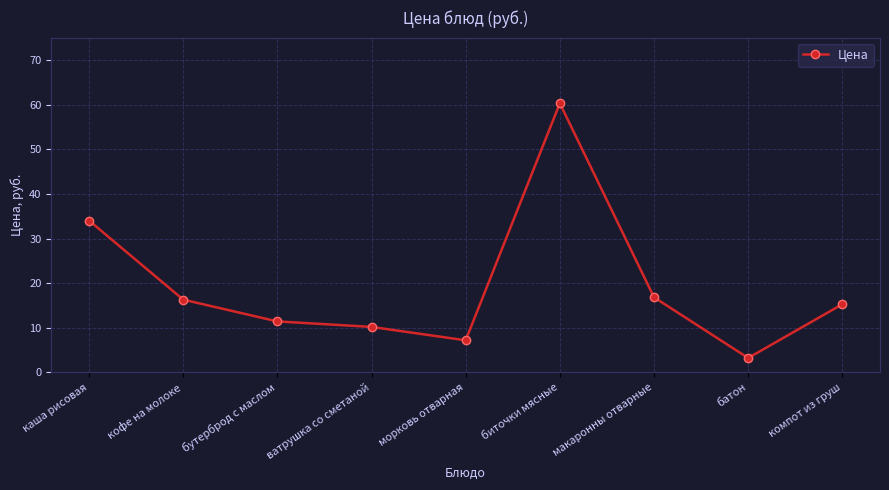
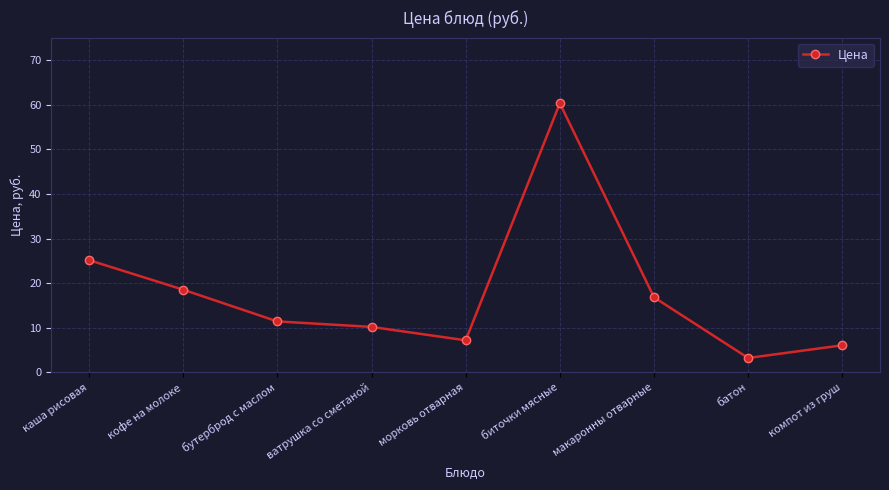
каша рисовая: 34 -> 25
кофе на молоке: 16 -> 19
компот из груш: 15 -> 6
